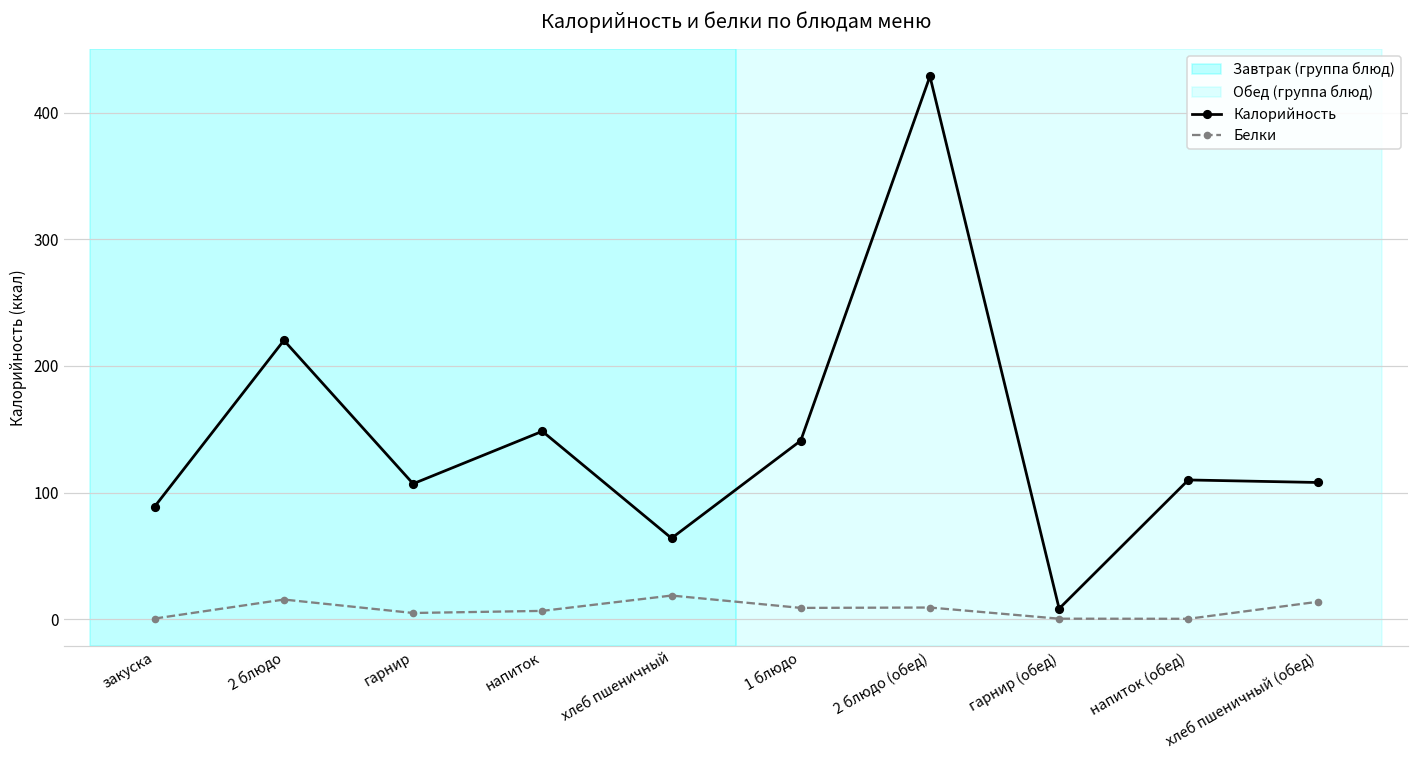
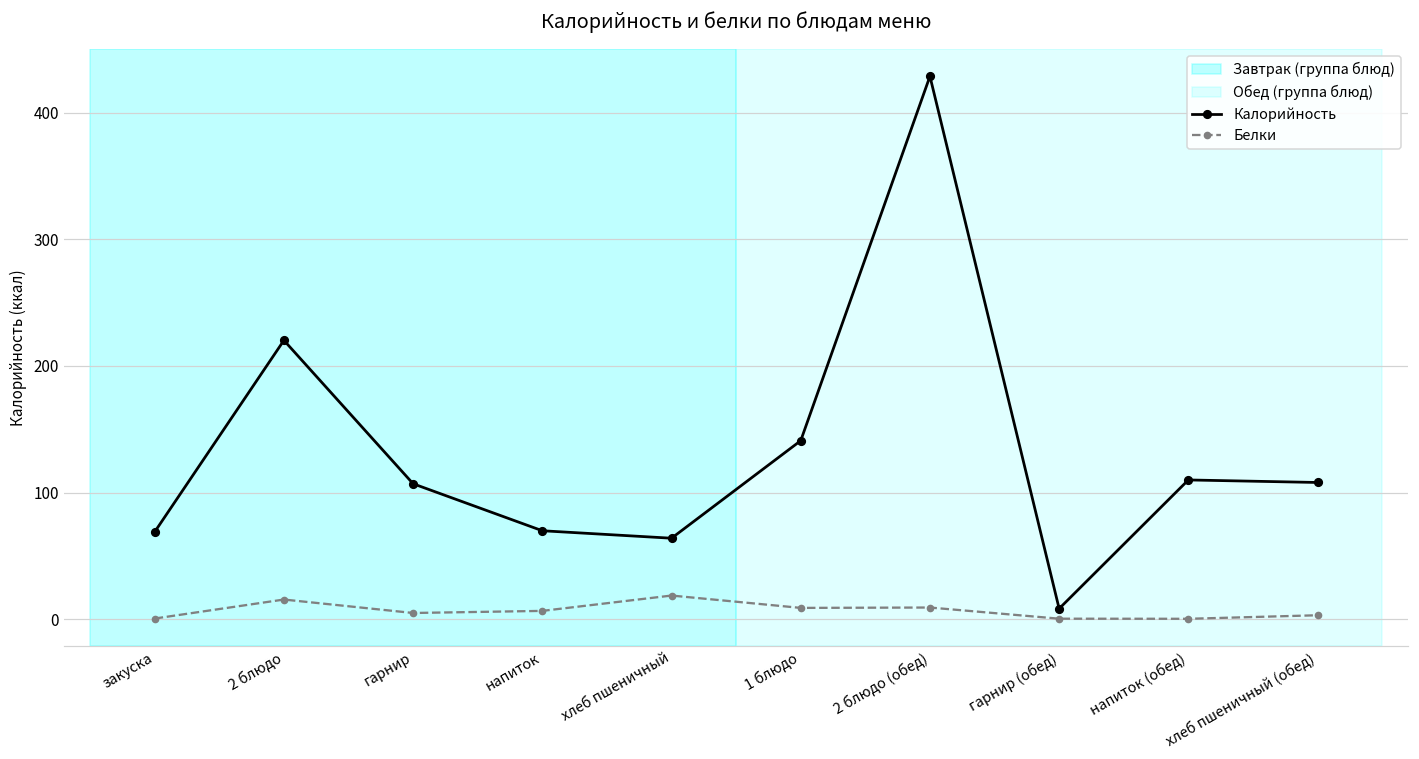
Калорийность, закуска: 89 -> 69
Калорийность, напиток: 148 -> 70
Белки, хлеб пшеничный (обед): 14 -> 3
